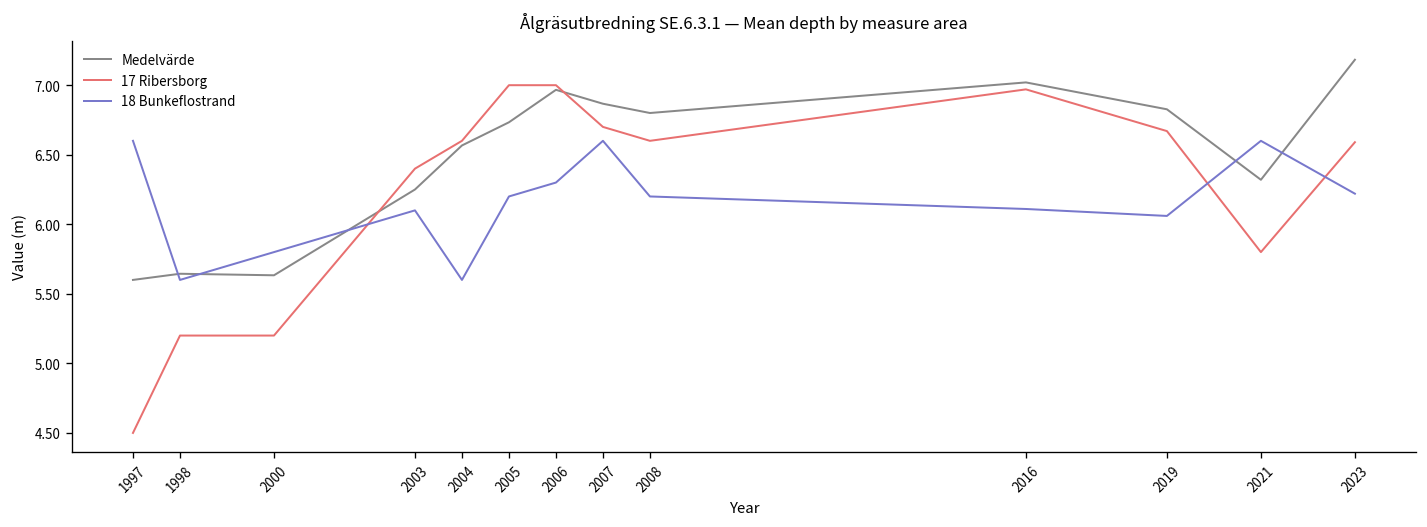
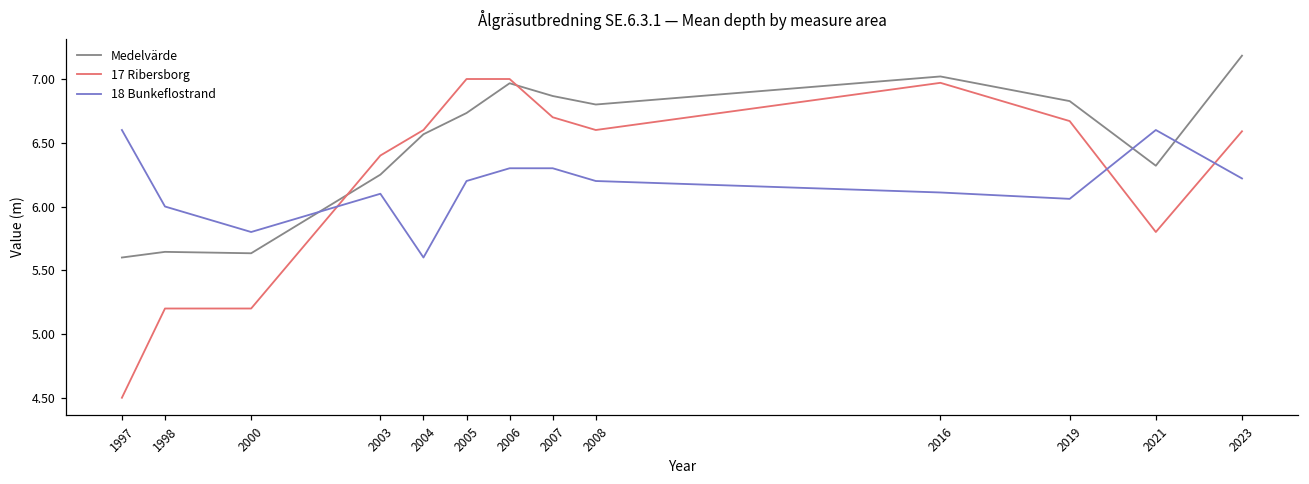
18 Bunkeflostrand, 1998: 5.6 -> 6.0
18 Bunkeflostrand, 2007: 6.6 -> 6.3
